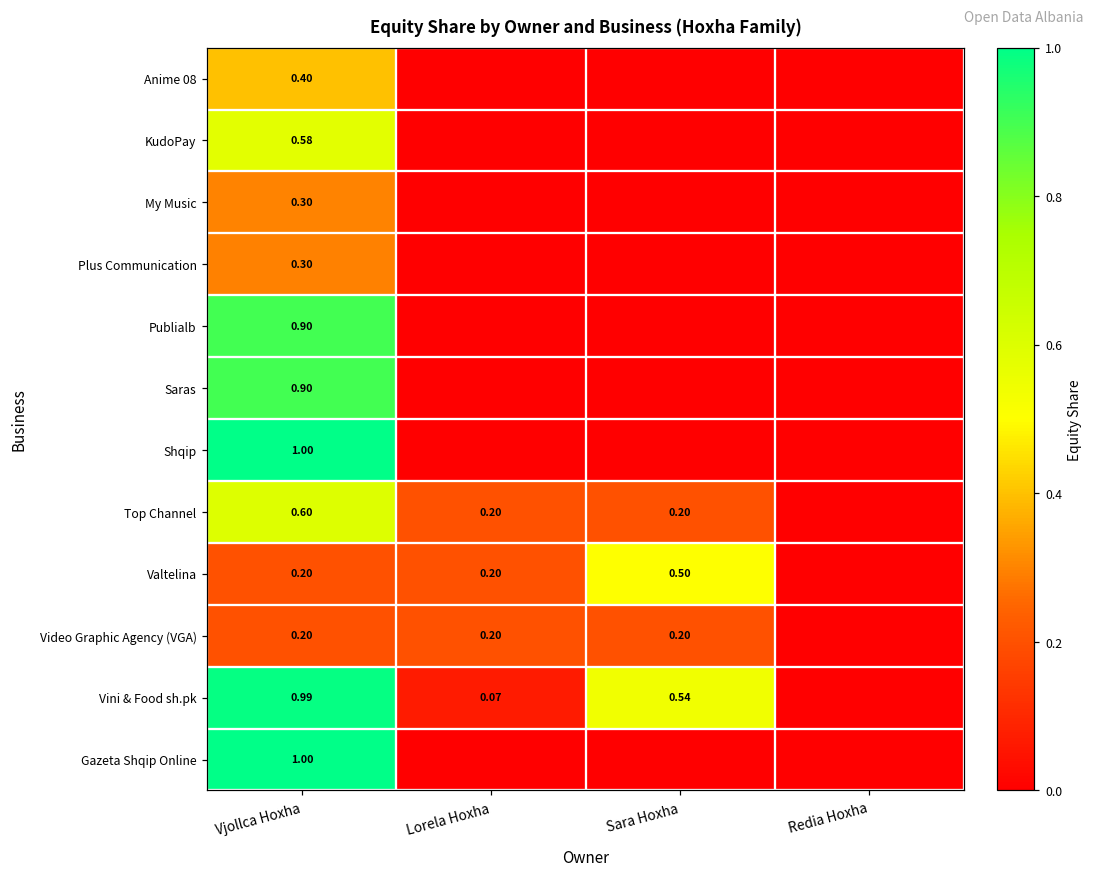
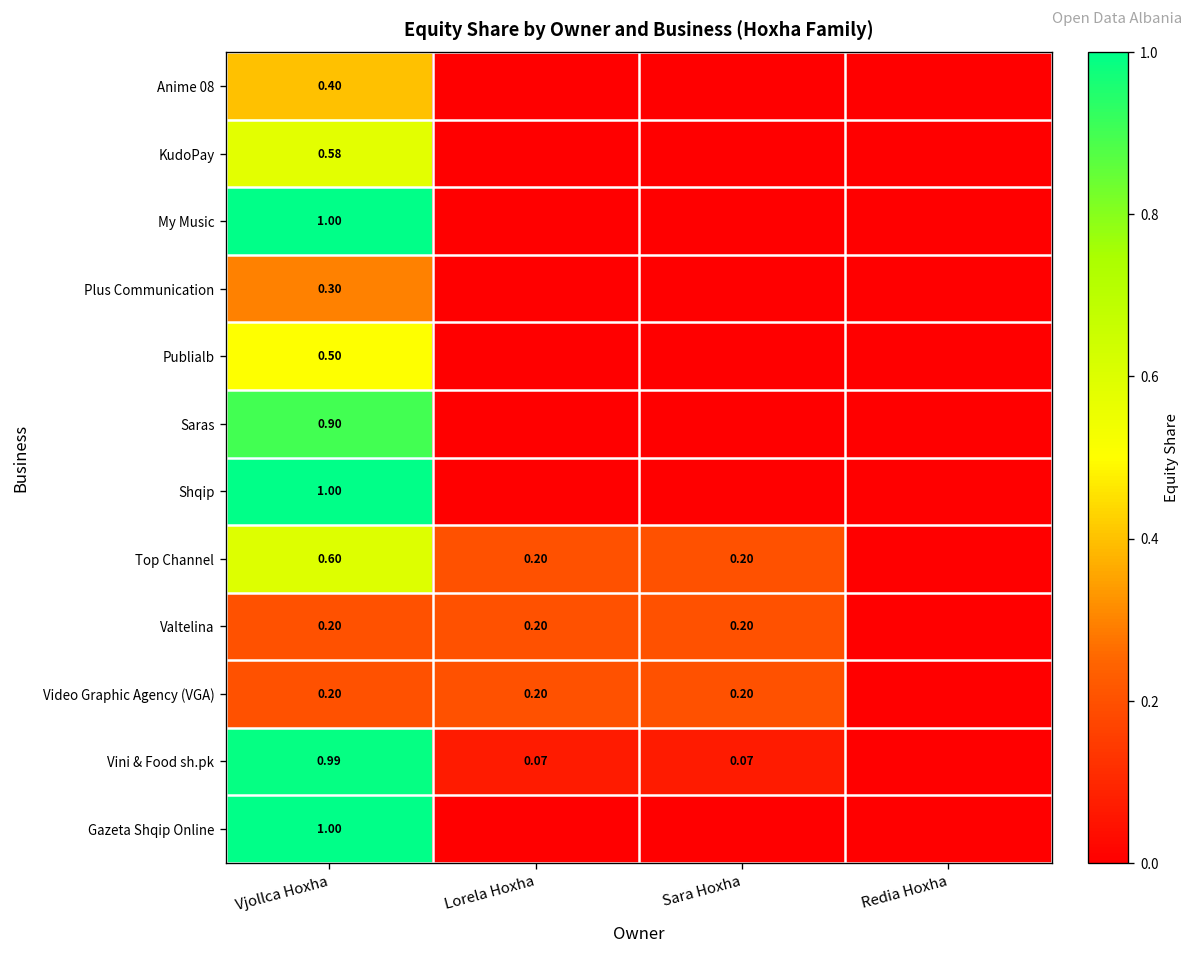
My Music, Vjollca Hoxha: 0.30 -> 1.00
Publialb, Vjollca Hoxha: 0.90 -> 0.50
Valtelina, Sara Hoxha: 0.50 -> 0.20
Vini & Food sh.pk, Sara Hoxha: 0.54 -> 0.07
